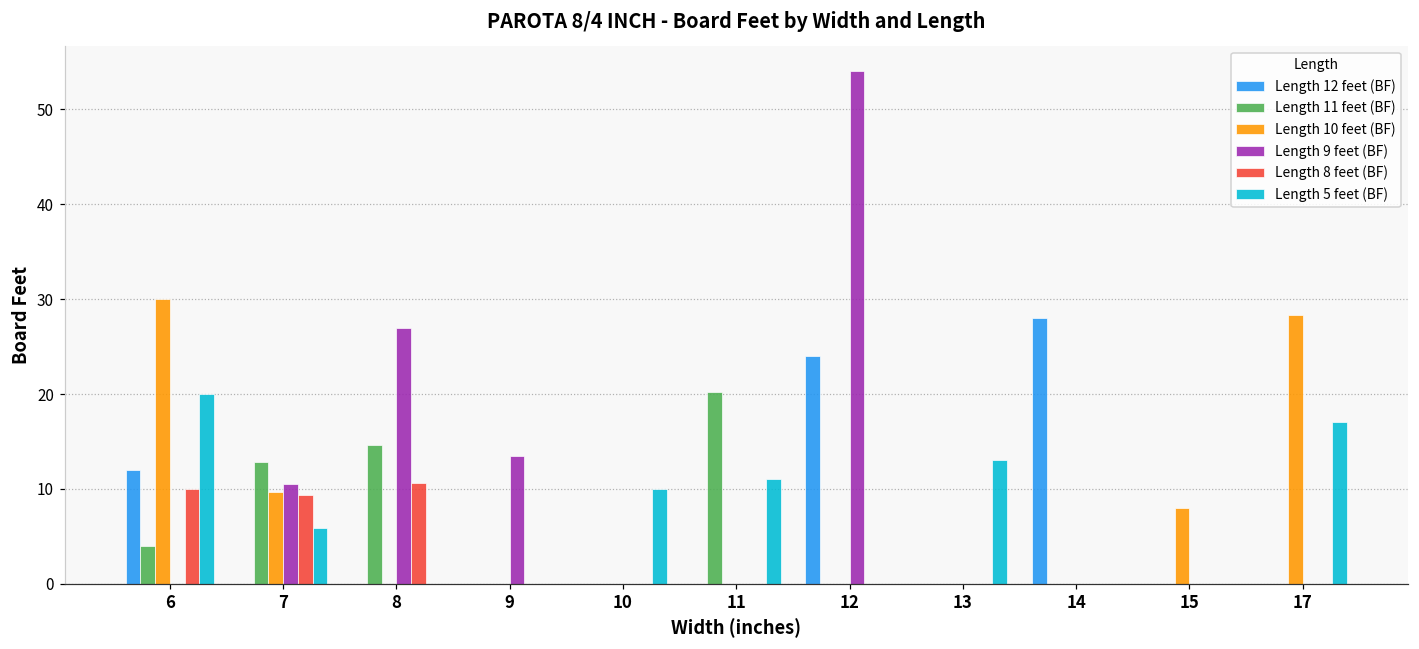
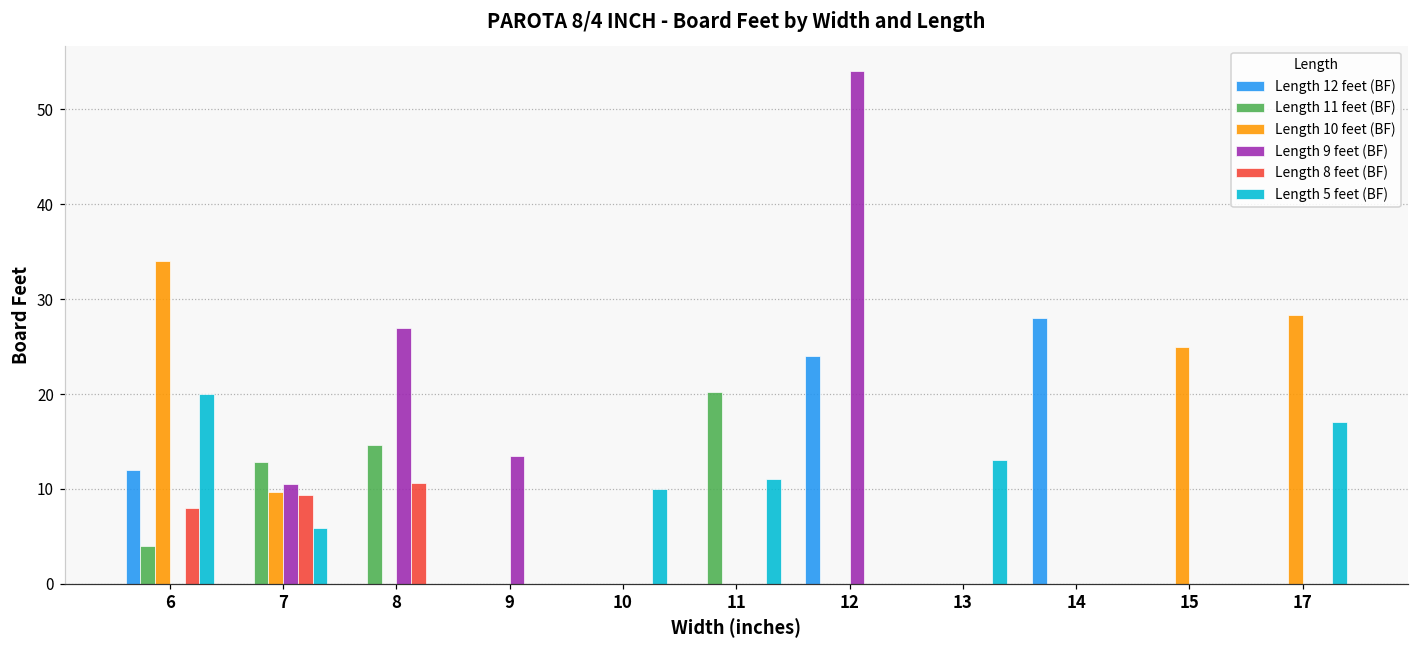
Length 10 feet (BF), 6: 30 -> 34
Length 8 feet (BF), 6: 10 -> 8
Length 10 feet (BF), 15: 8 -> 25
